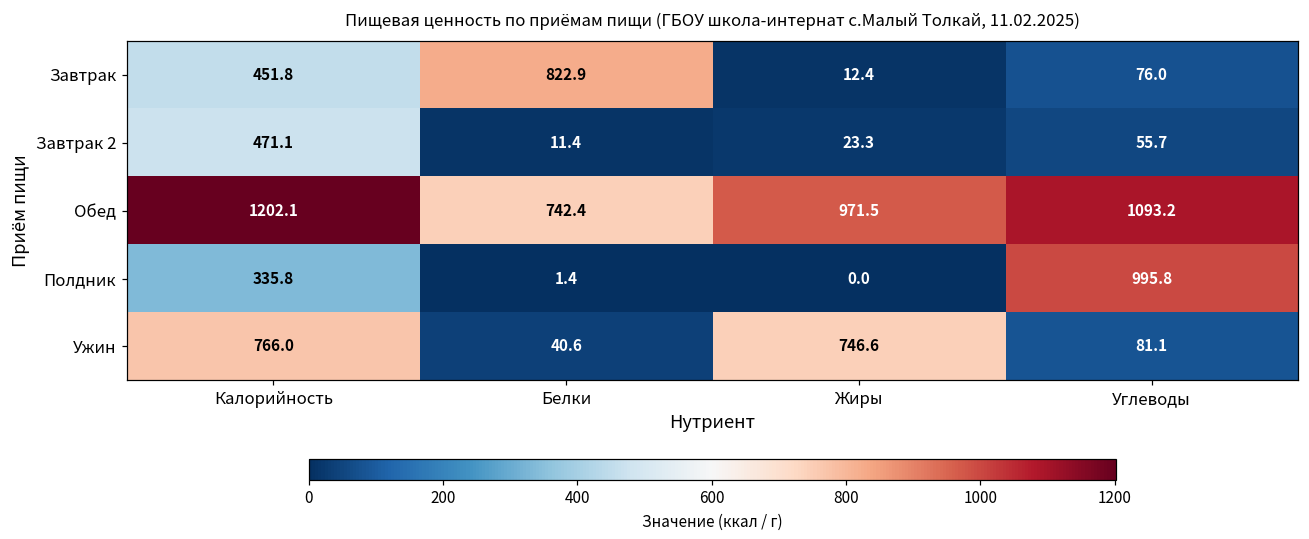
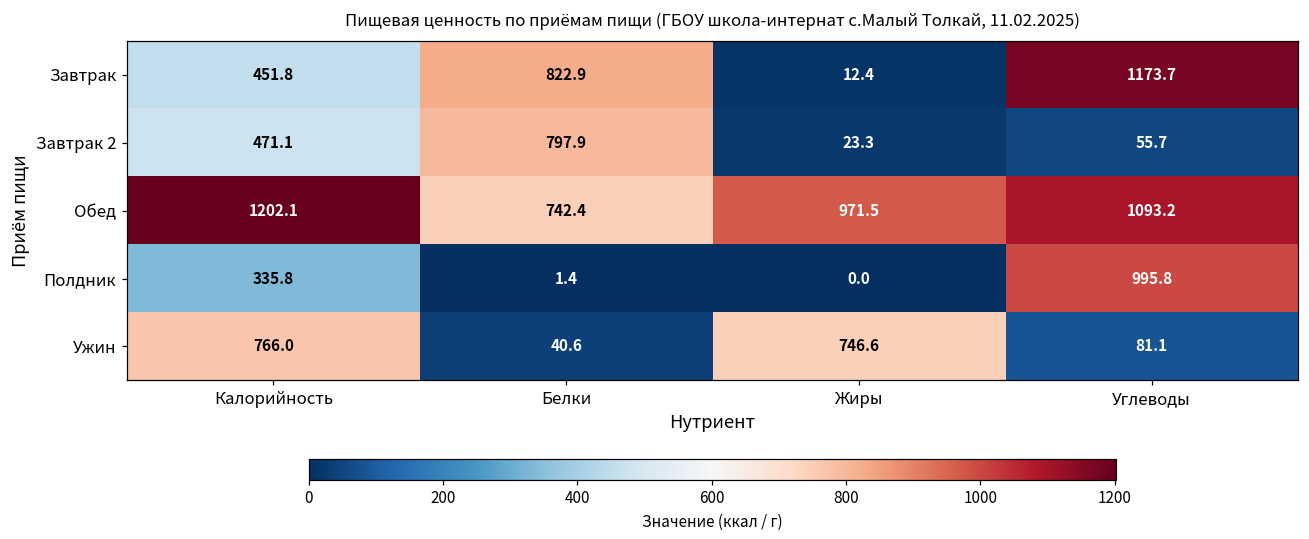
Завтрак, Углеводы: 76.0 -> 1173.7
Завтрак 2, Белки: 11.4 -> 797.9
